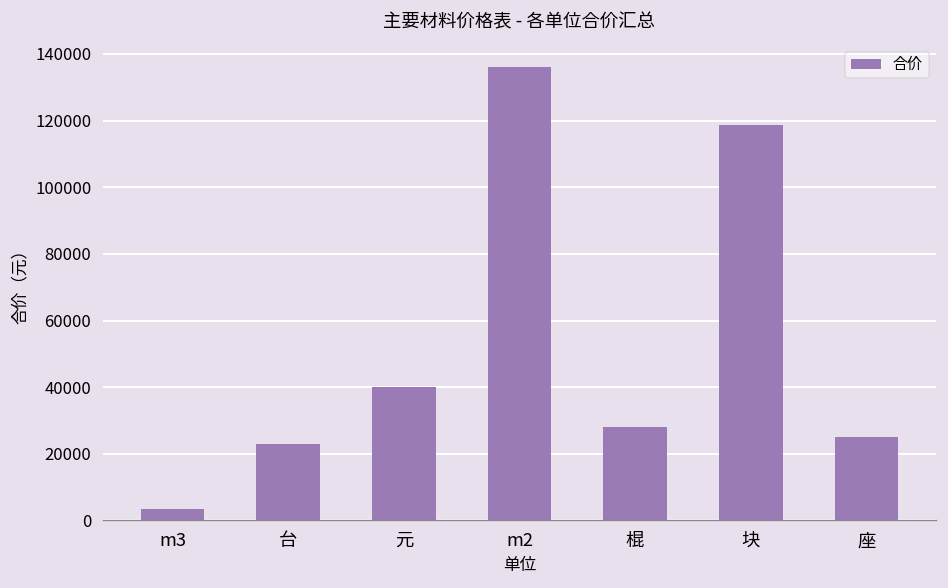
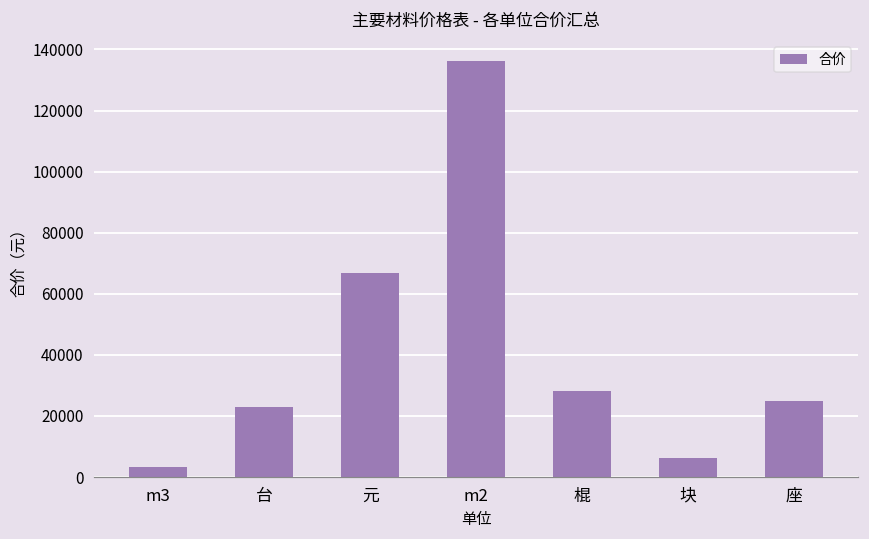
元: 40000 -> 67000
块: 119000 -> 6000
